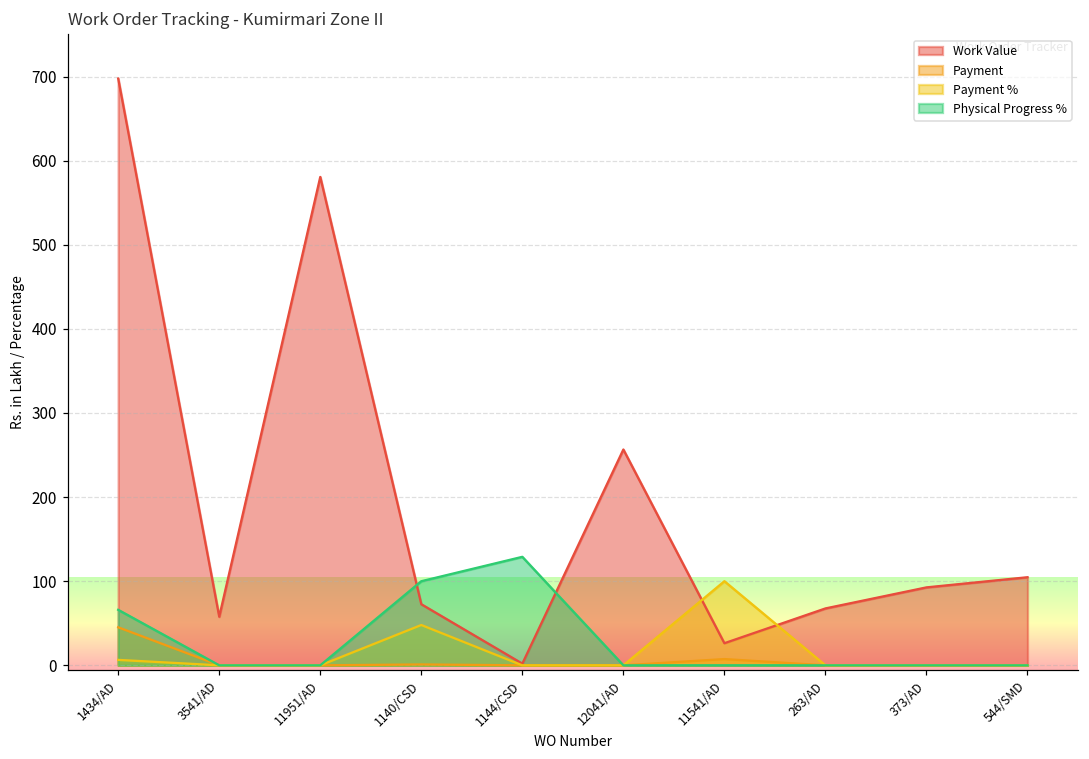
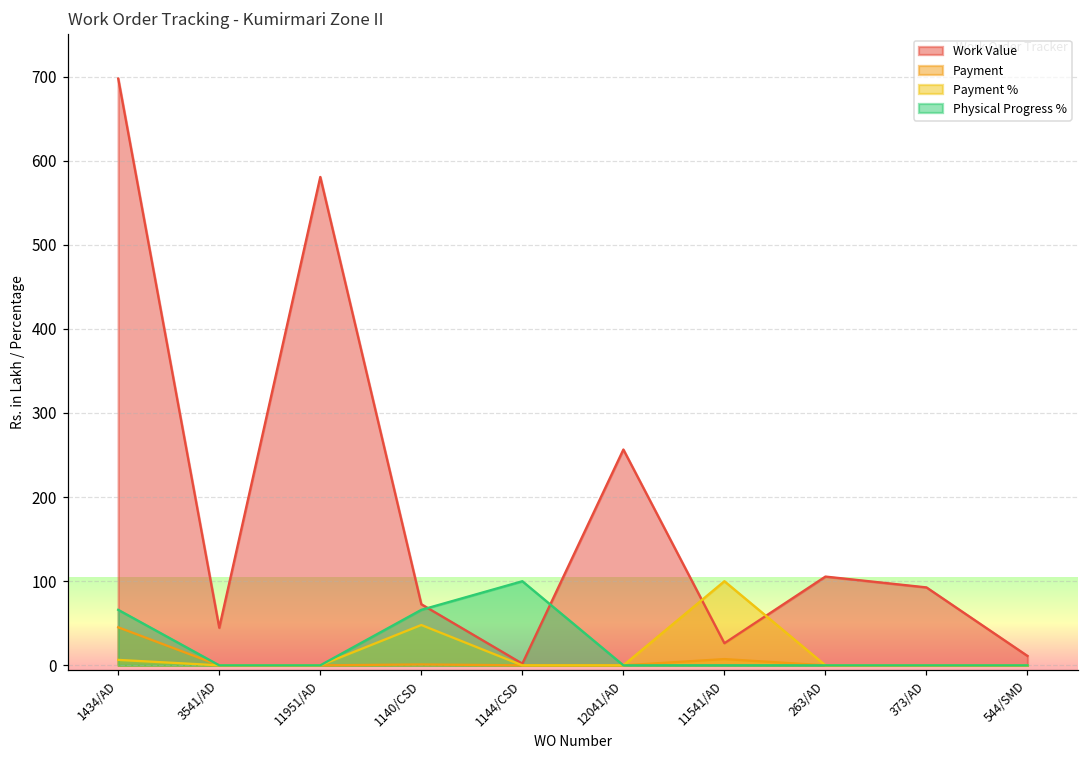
Work Value, 3541/AD: 60 -> 40
Physical Progress %, 1140/CSD: 100 -> 70
Physical Progress %, 1144/CSD: 130 -> 100
Work Value, 263/AD: 70 -> 110
Work Value, 544/SMD: 100 -> 10
